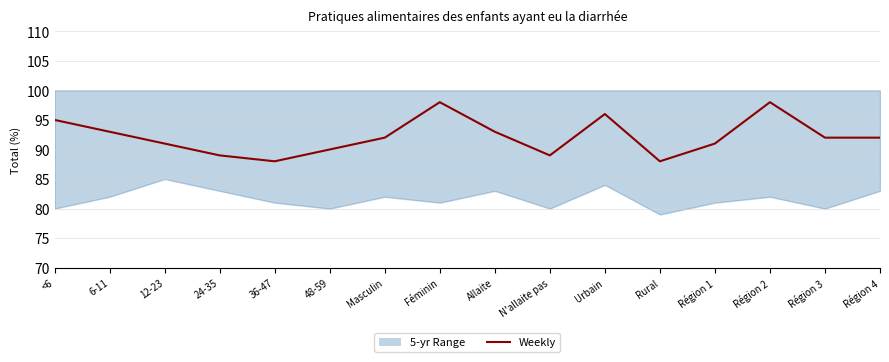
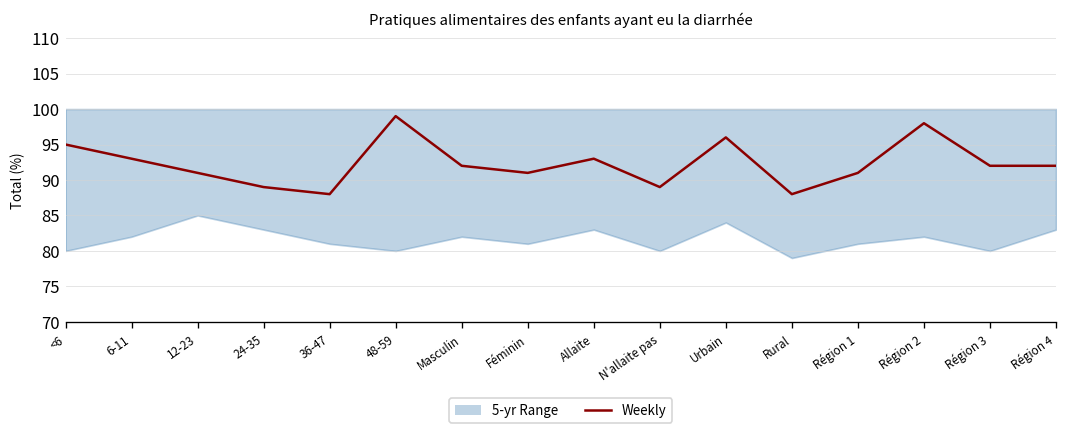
Weekly, 48-59: 90 -> 99
Weekly, Féminin: 98 -> 91
